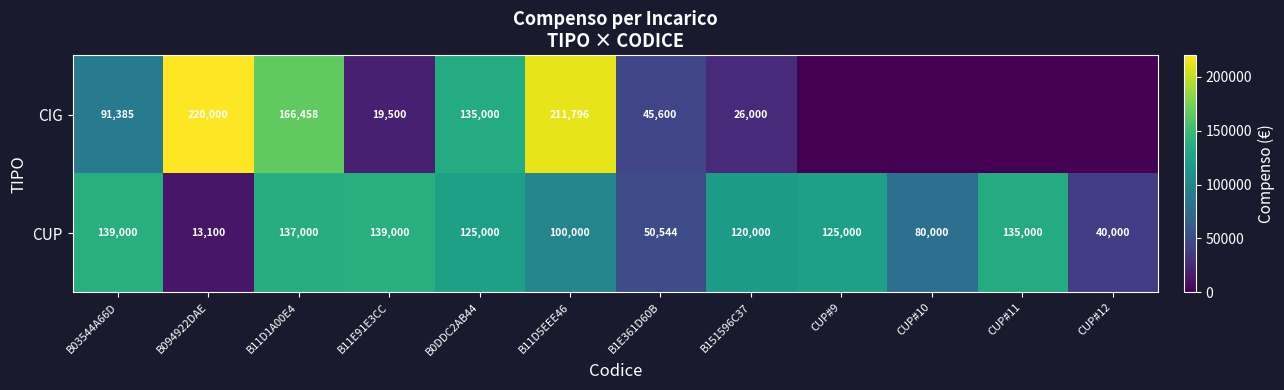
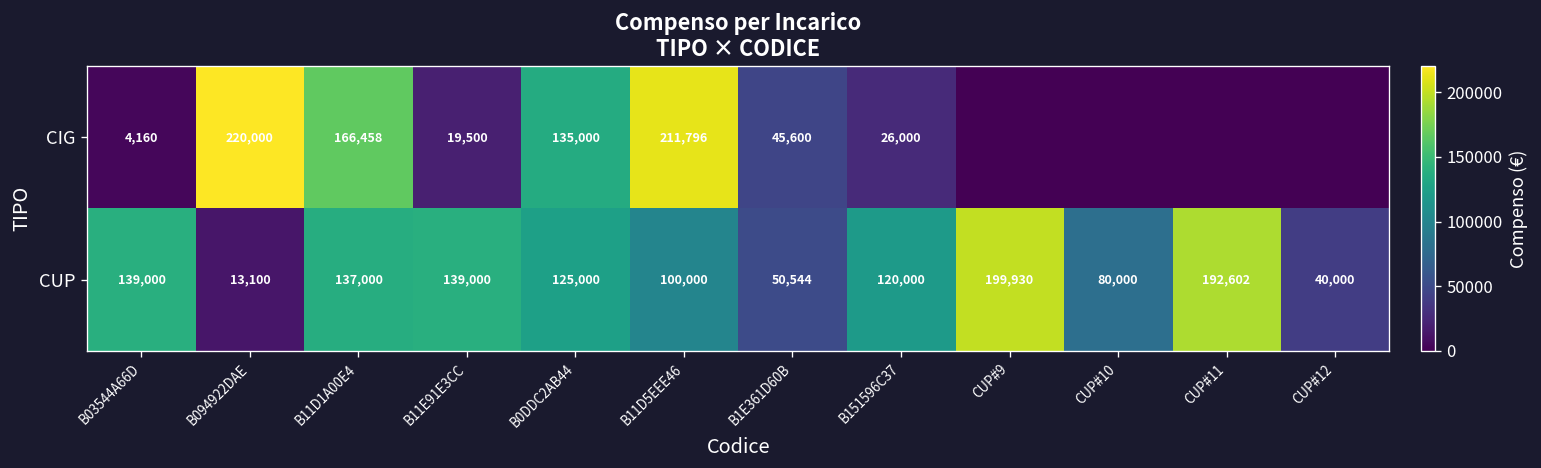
CIG, B03544A66D: 91,385 -> 4,160
CUP, CUP#9: 125,000 -> 199,930
CUP, CUP#11: 135,000 -> 192,602
